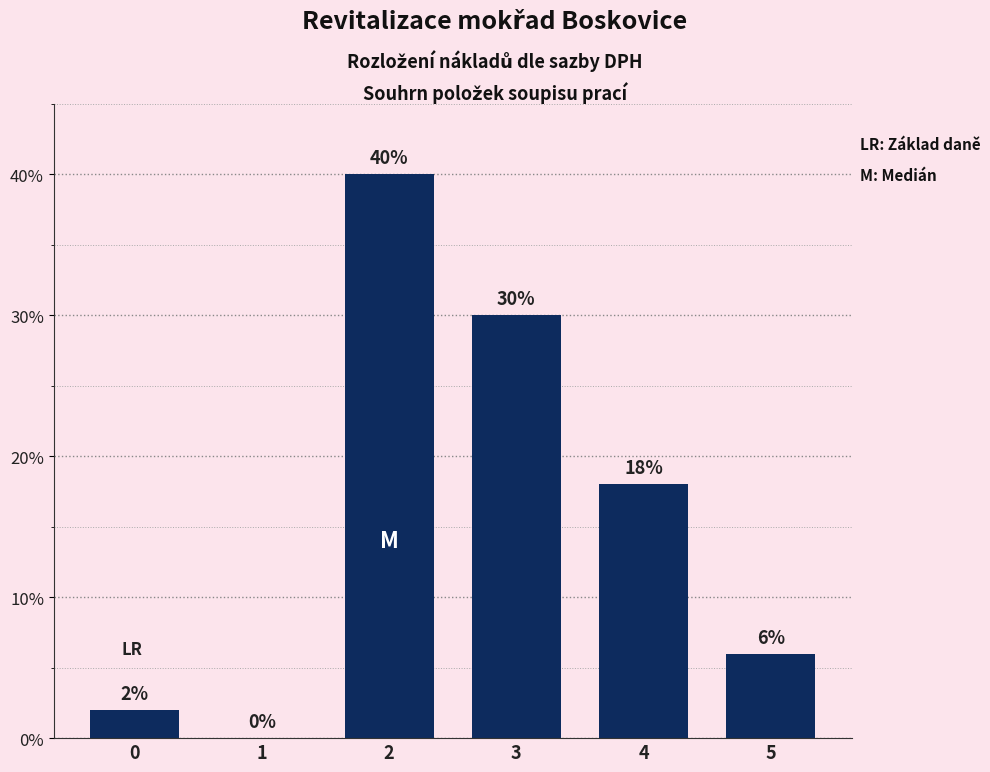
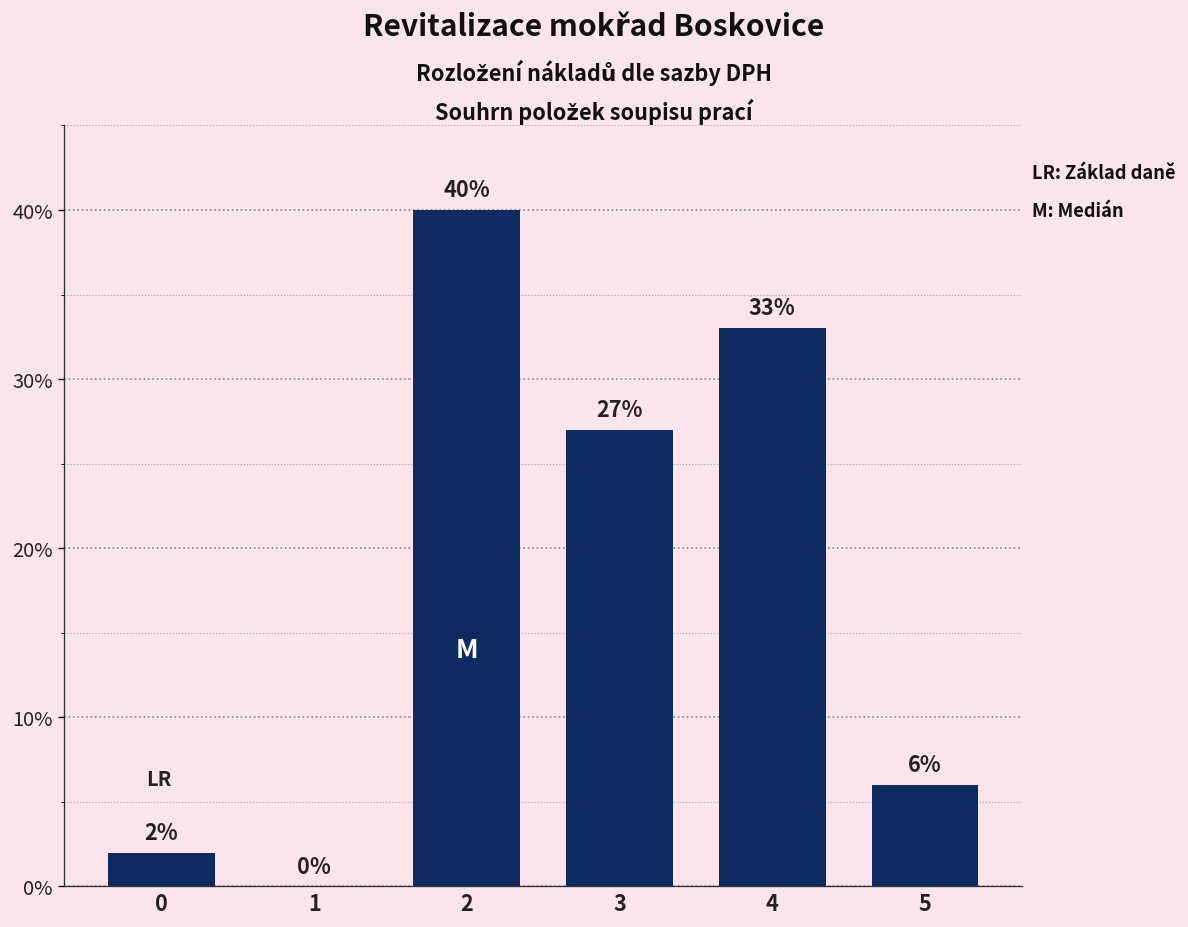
3: 30% -> 27%
4: 18% -> 33%
